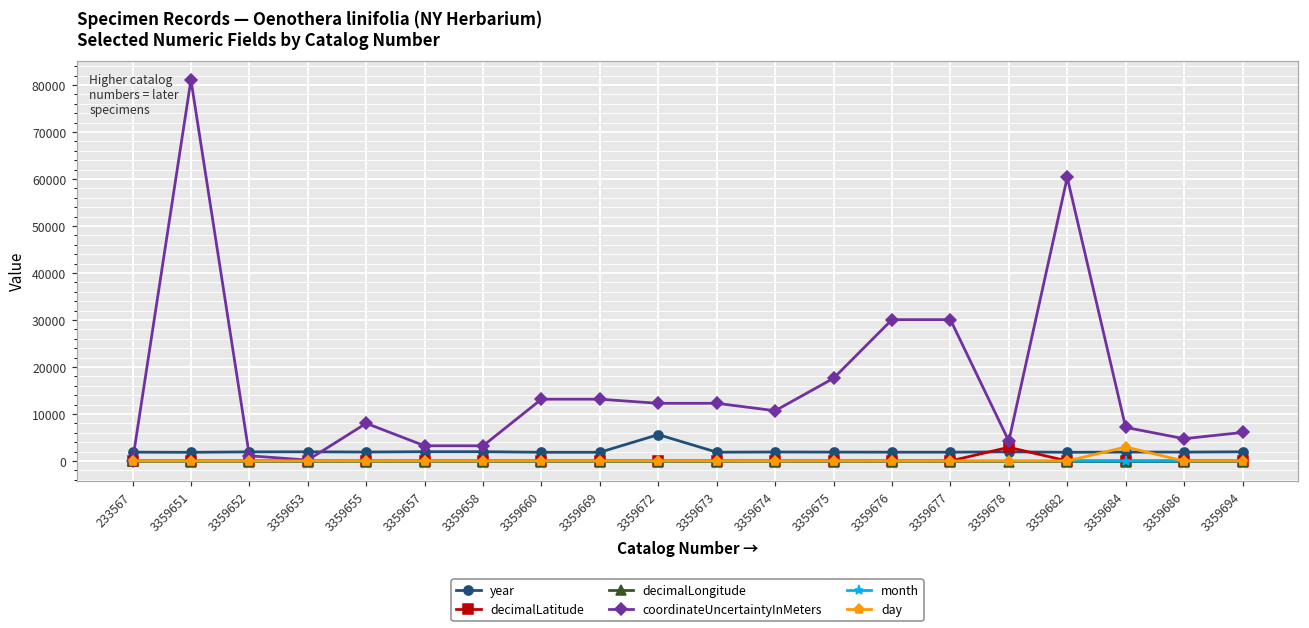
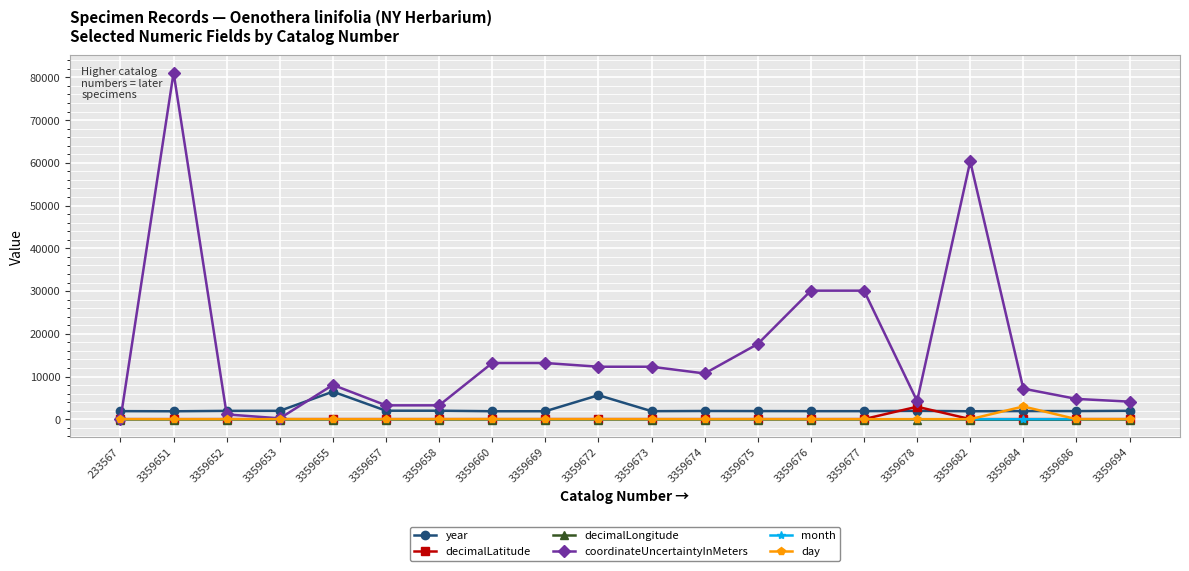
year, 3359655: 2000 -> 6000
coordinateUncertaintyInMeters, 3359694: 6000 -> 4000
